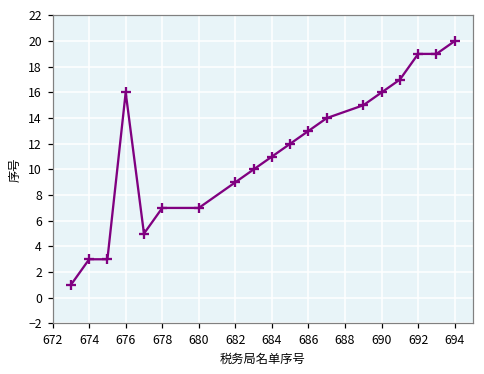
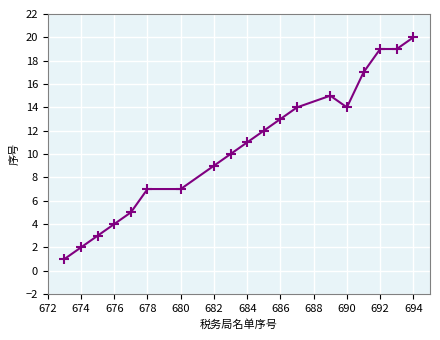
674: 3 -> 2
676: 16 -> 4
690: 16 -> 14
